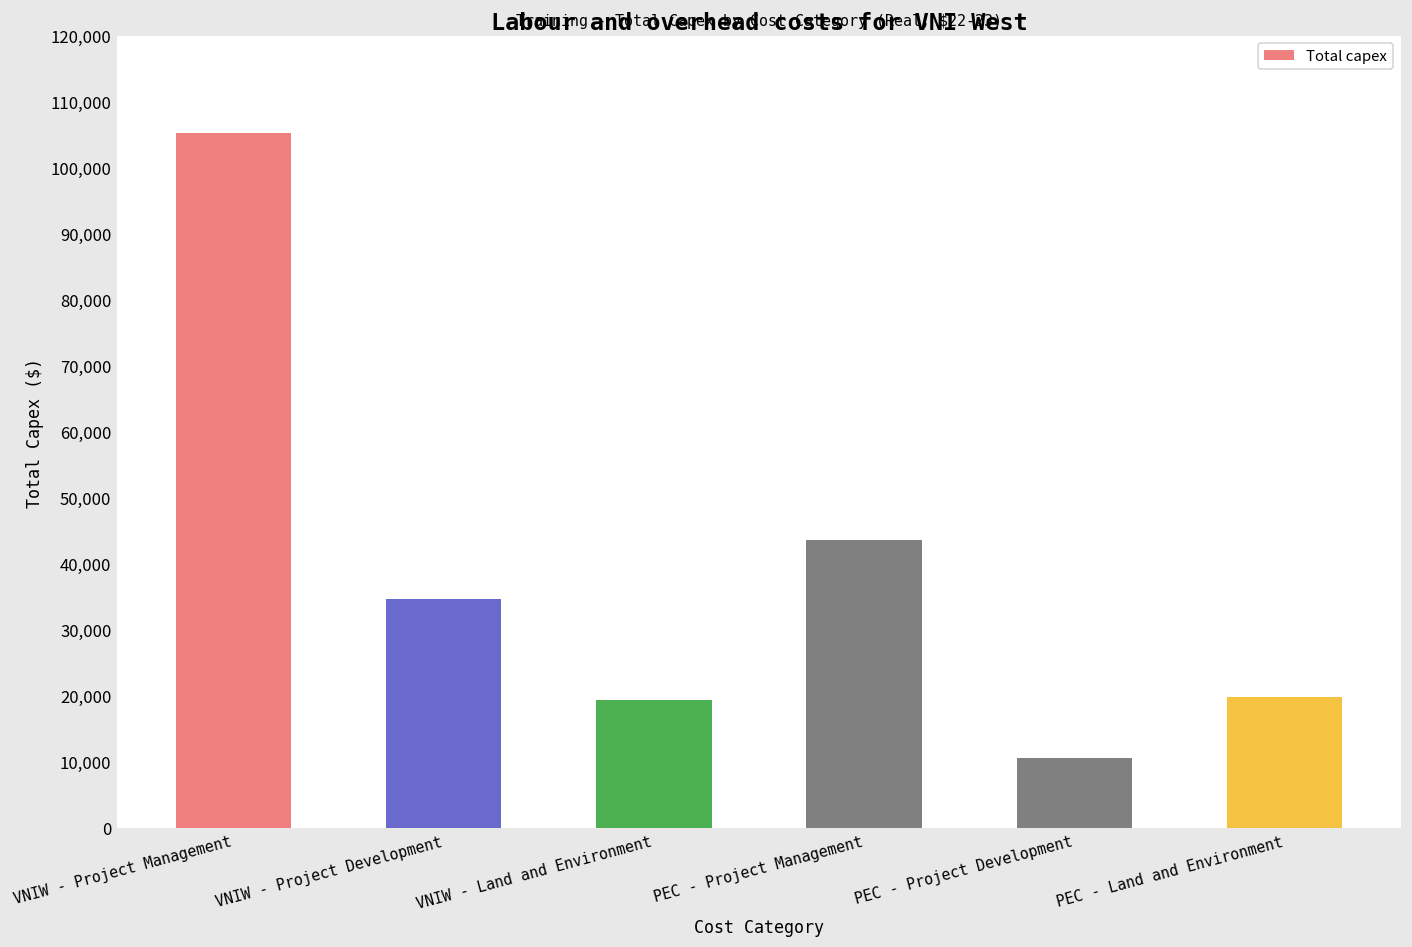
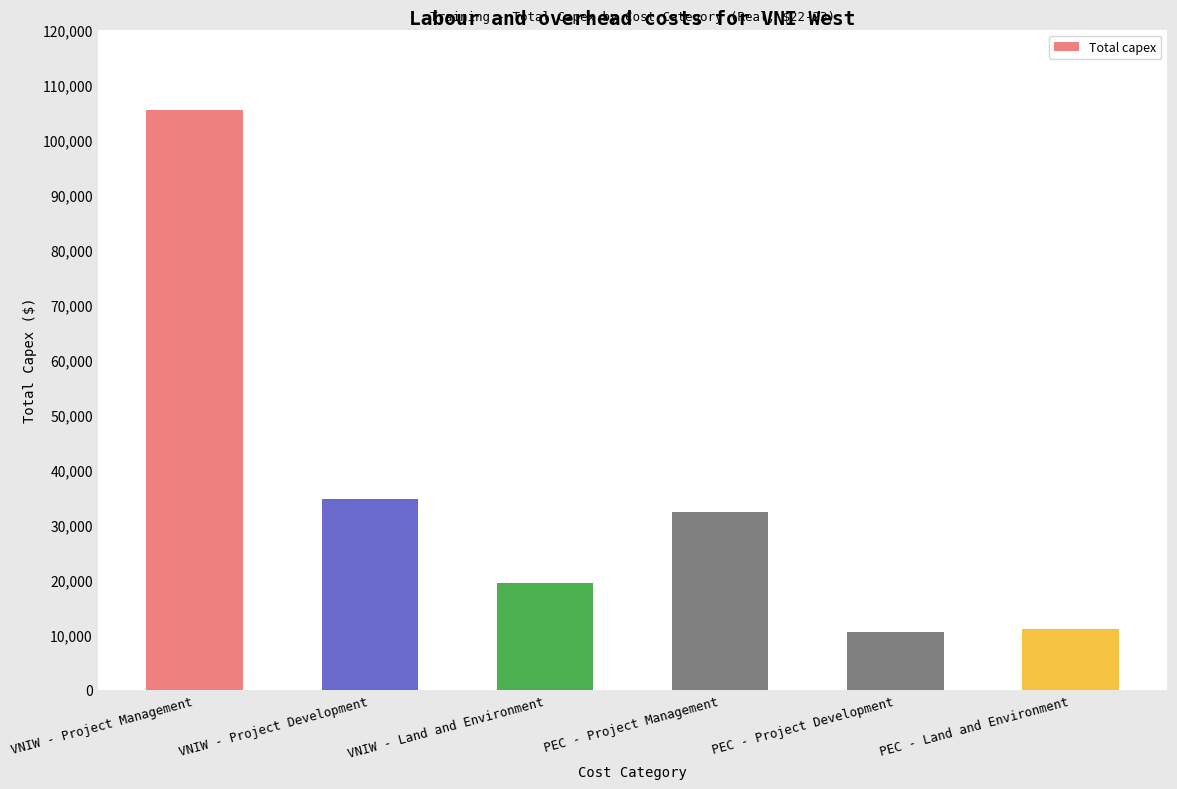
PEC - Project Management: 44,000 -> 32,000
PEC - Land and Environment: 20,000 -> 11,000
